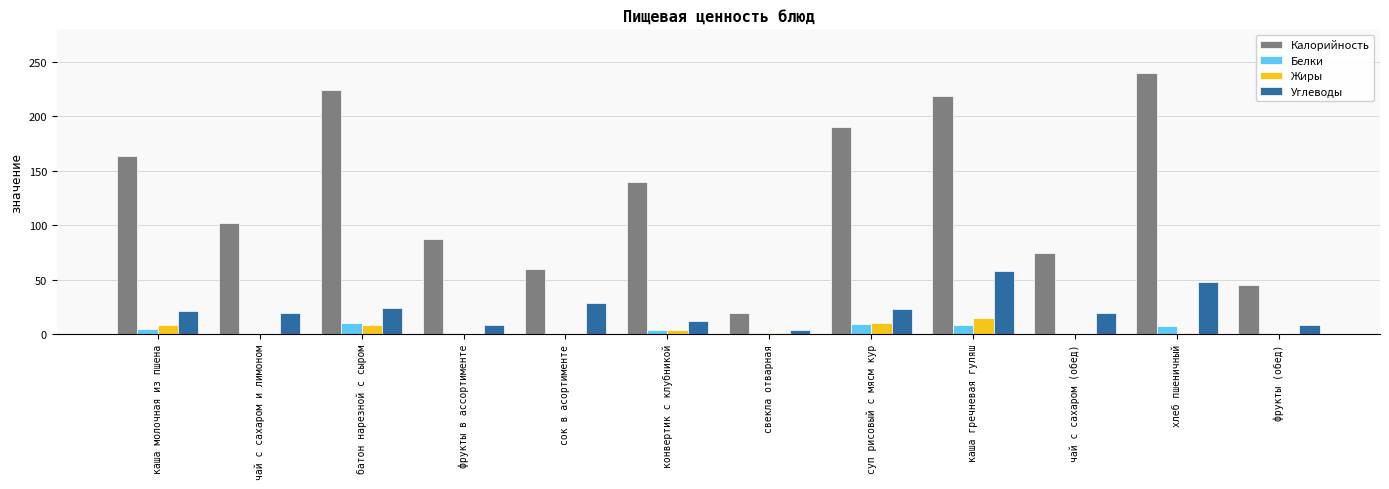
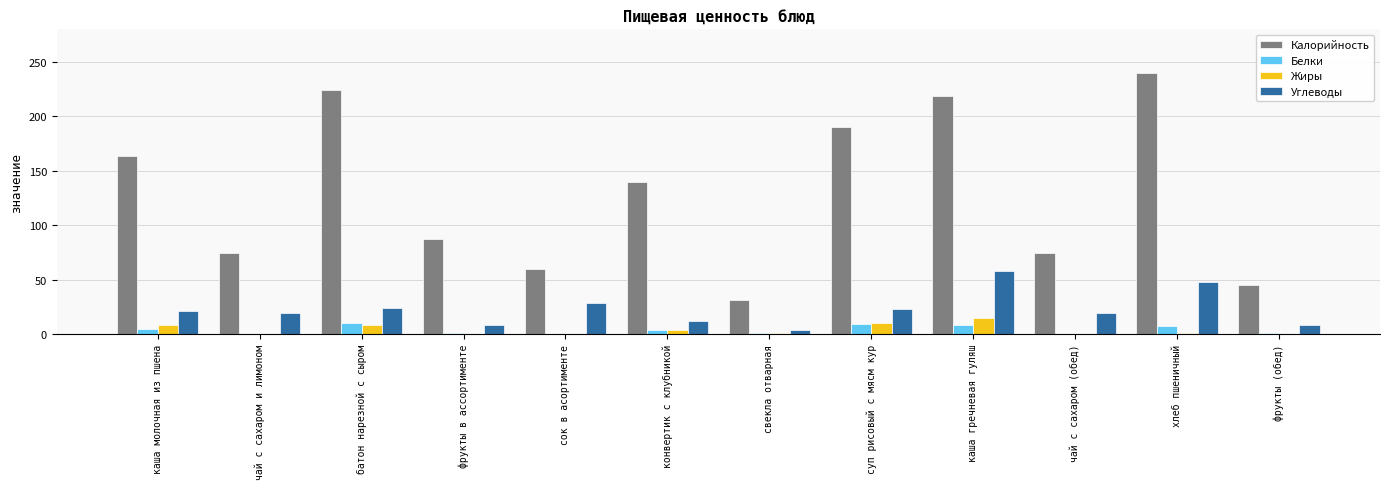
Калорийность, чай с сахаром и лимоном: 102 -> 75
Калорийность, свекла отварная: 19 -> 31
